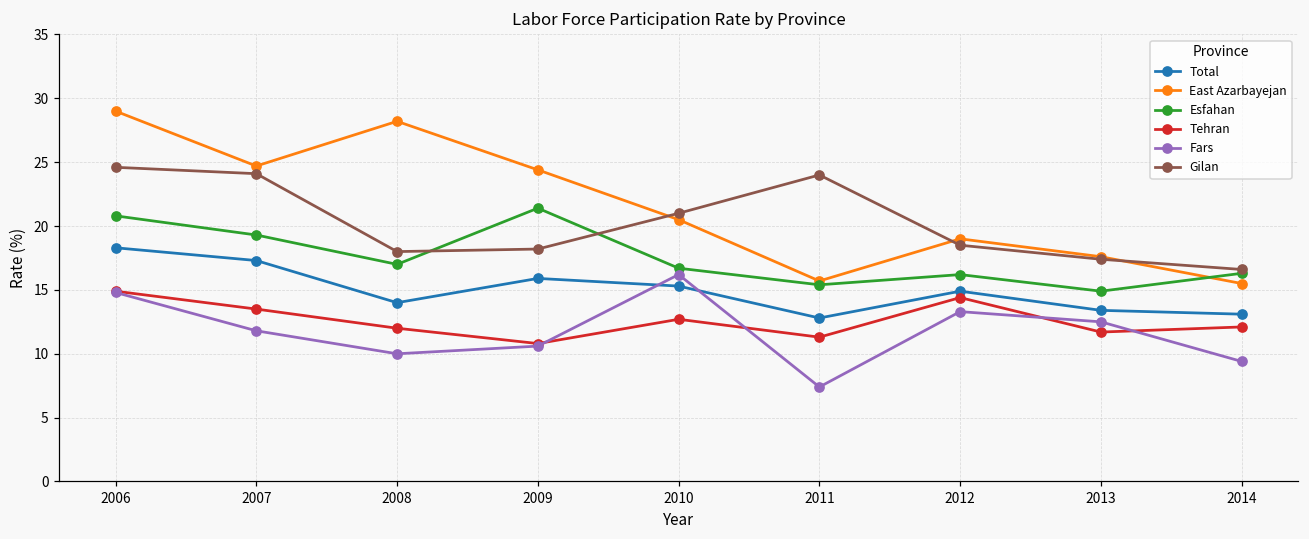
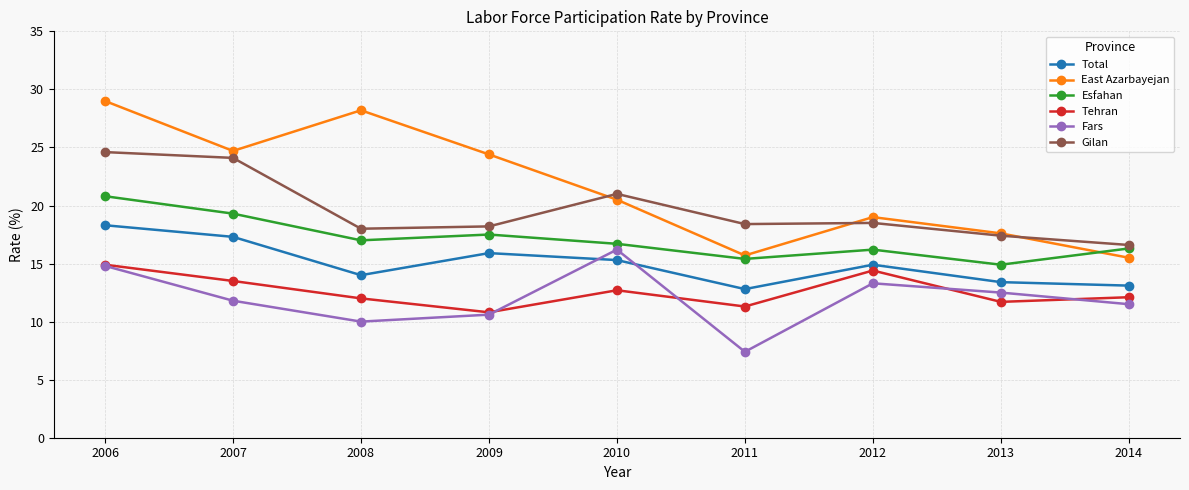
Esfahan, 2009: 21.4 -> 17.5
Gilan, 2011: 24.0 -> 18.4
Fars, 2014: 9.4 -> 11.5
